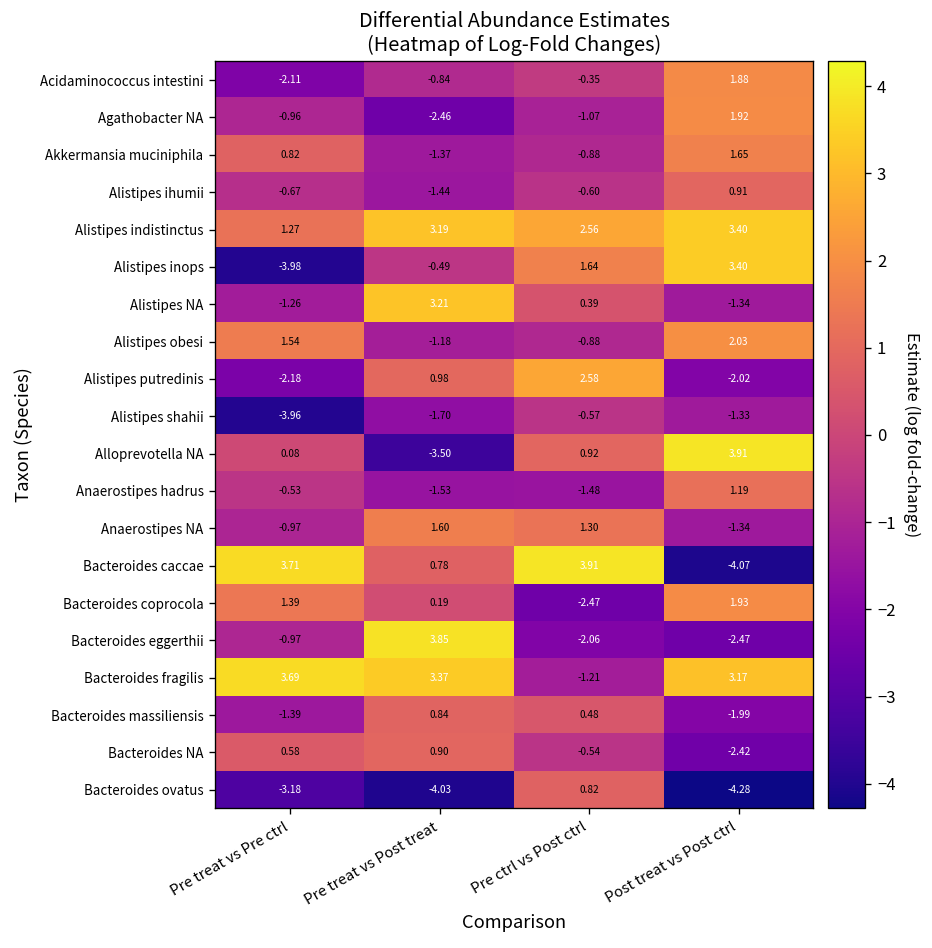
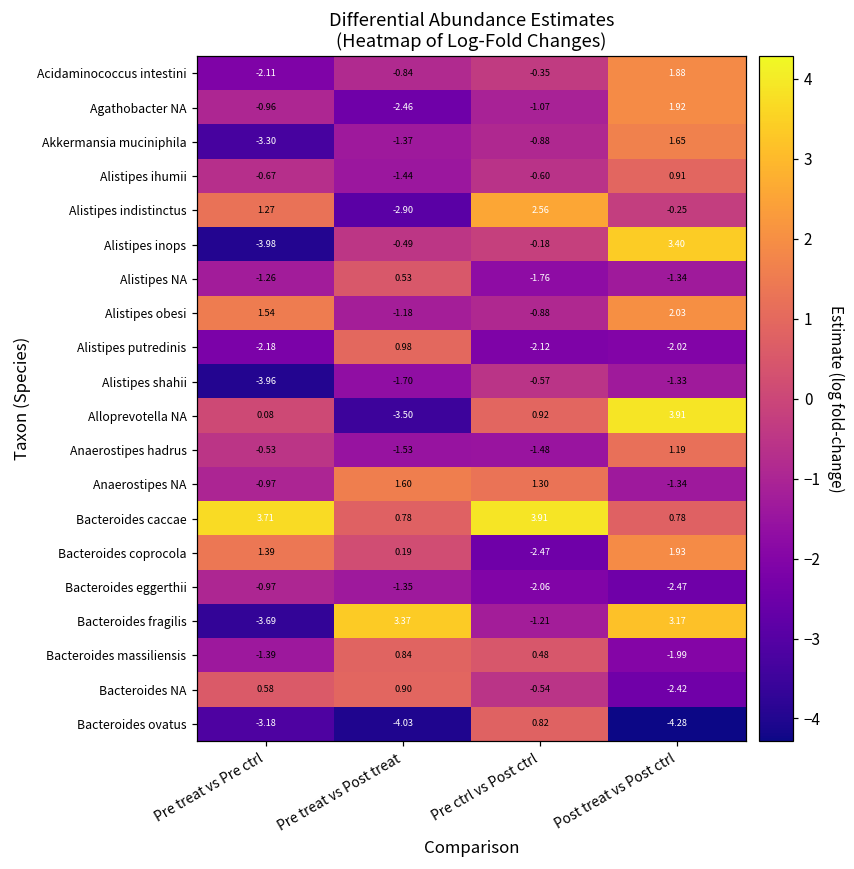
Akkermansia muciniphila, Pre treat vs Pre ctrl: 0.82 -> -3.30
Alistipes indistinctus, Pre treat vs Post treat: 3.19 -> -2.90
Alistipes indistinctus, Post treat vs Post ctrl: 3.40 -> -0.25
Alistipes inops, Pre ctrl vs Post ctrl: 1.64 -> -0.18
Alistipes NA, Pre treat vs Post treat: 3.21 -> 0.53
Alistipes NA, Pre ctrl vs Post ctrl: 0.39 -> -1.76
Alistipes putredinis, Pre ctrl vs Post ctrl: 2.58 -> -2.12
Bacteroides caccae, Post treat vs Post ctrl: -4.07 -> 0.78
Bacteroides eggerthii, Pre treat vs Post treat: 3.85 -> -1.35
Bacteroides fragilis, Pre treat vs Pre ctrl: 3.69 -> -3.69
